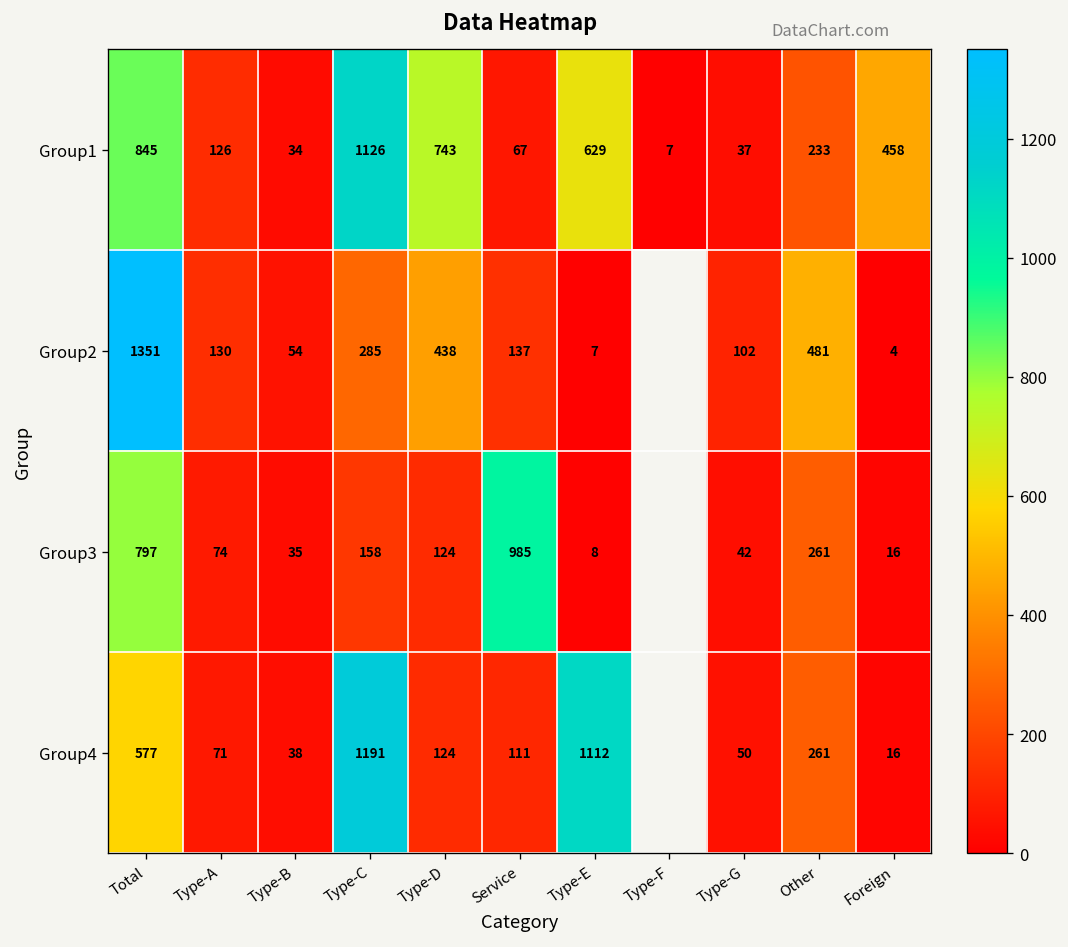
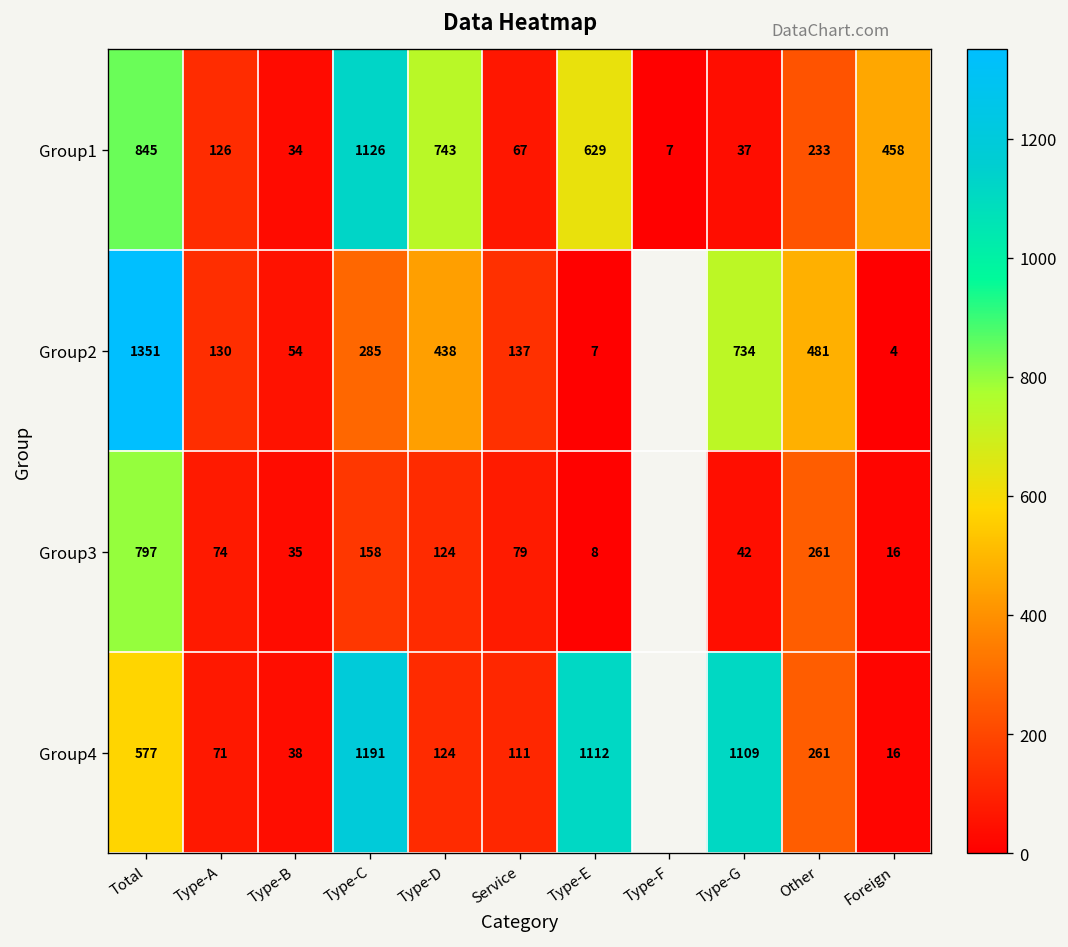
Group2, Type-G: 102 -> 734
Group3, Service: 985 -> 79
Group4, Type-G: 50 -> 1109
